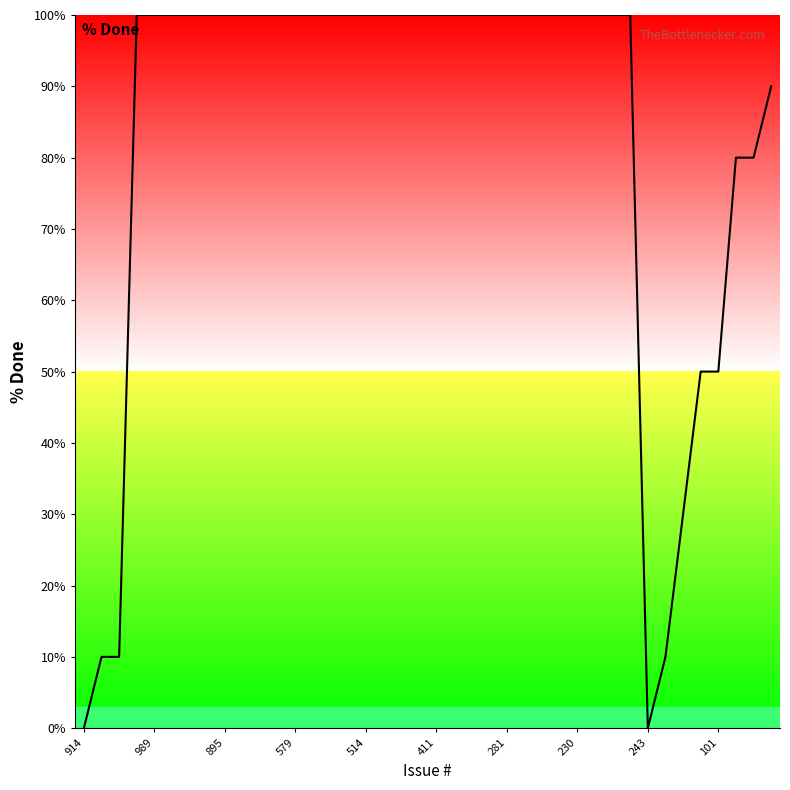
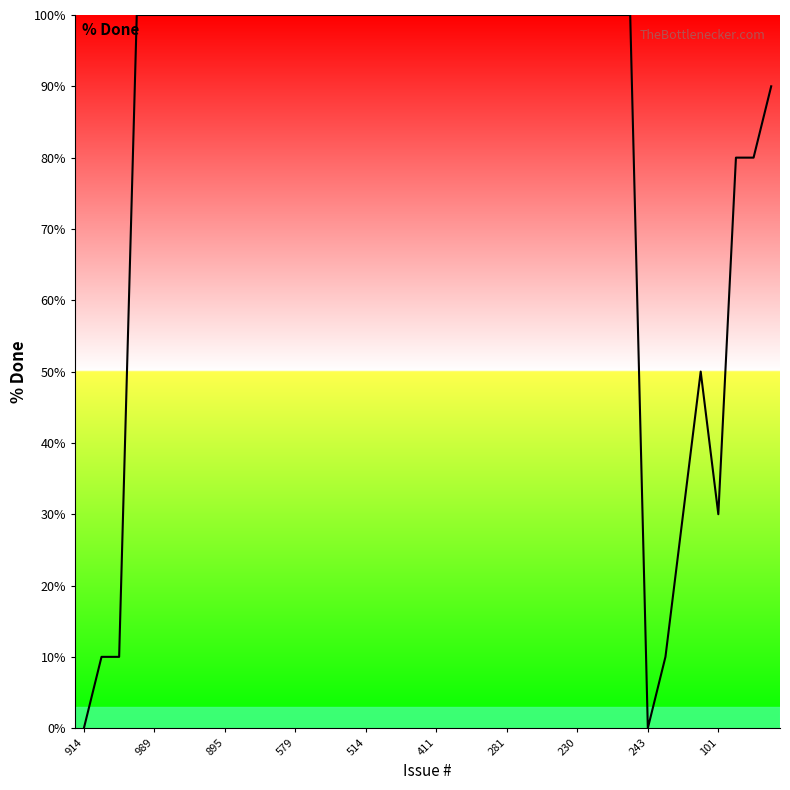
101: 50% -> 30%
